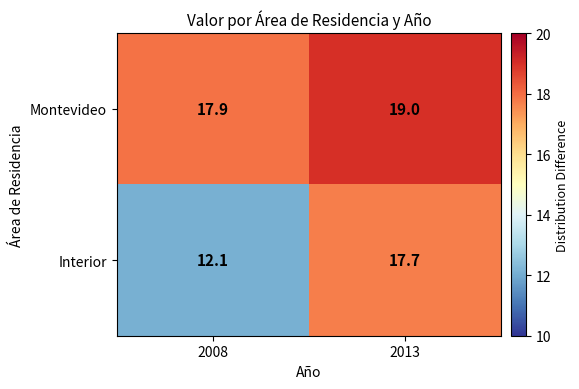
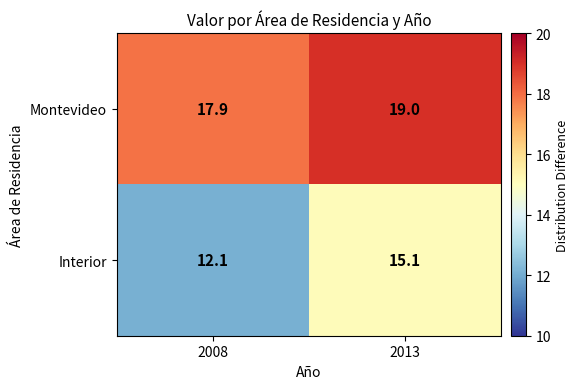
Interior, 2013: 17.7 -> 15.1
